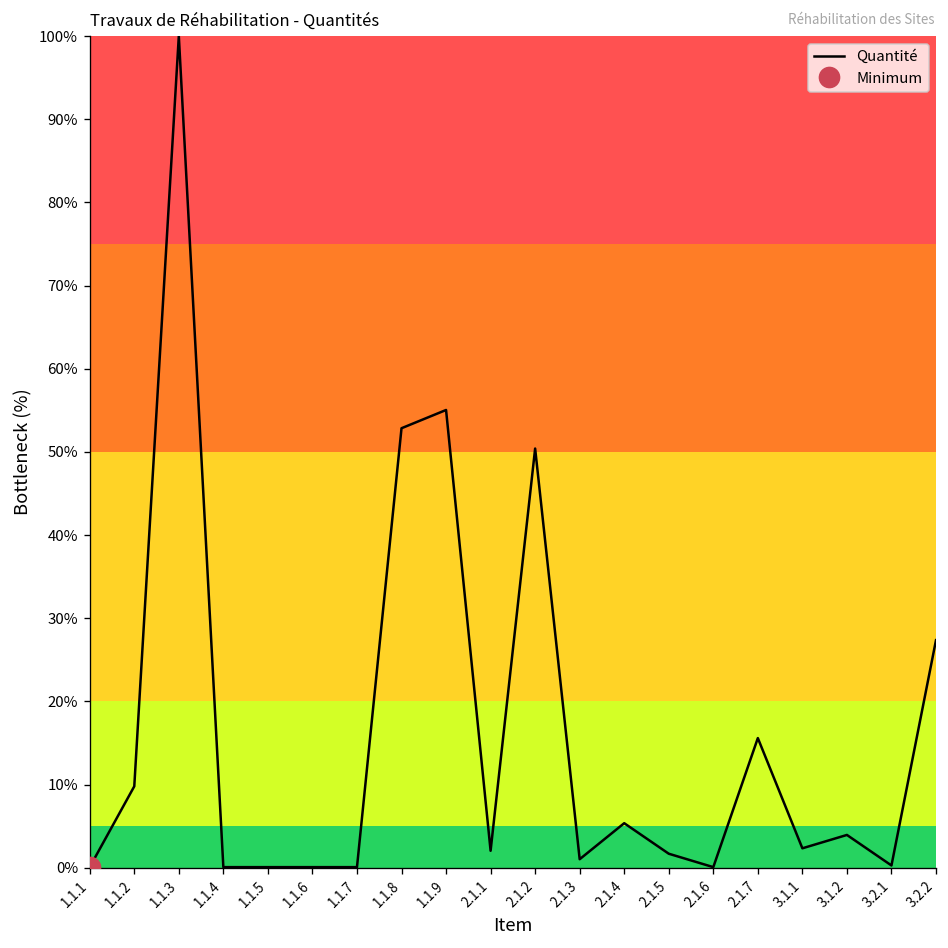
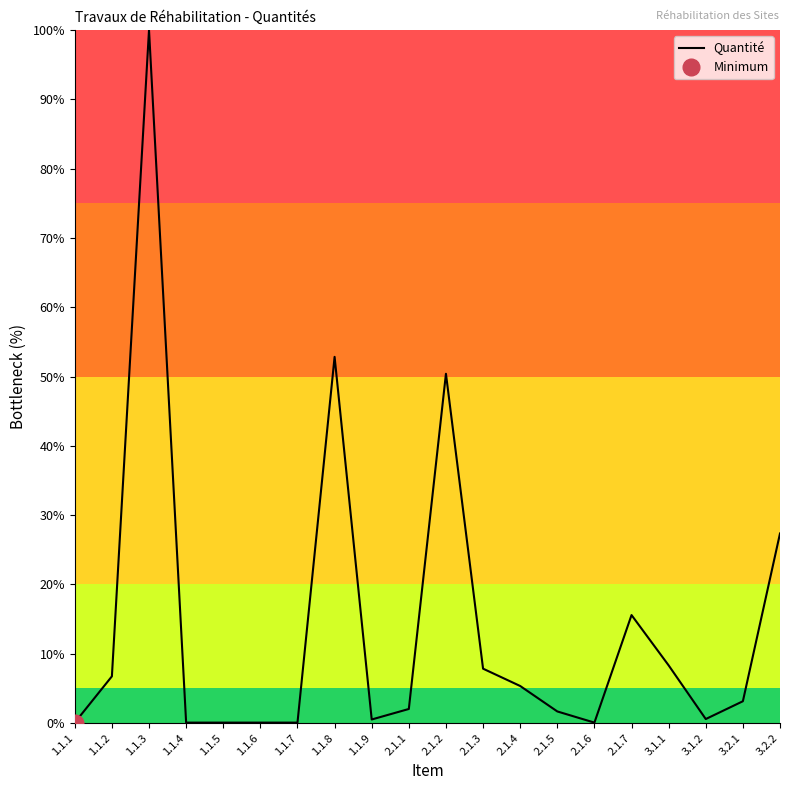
Quantité, 1.1.2: 10% -> 7%
Quantité, 1.1.9: 55% -> 1%
Quantité, 2.1.3: 1% -> 8%
Quantité, 3.1.1: 2% -> 8%
Quantité, 3.1.2: 4% -> 1%
Quantité, 3.2.1: 0% -> 3%
